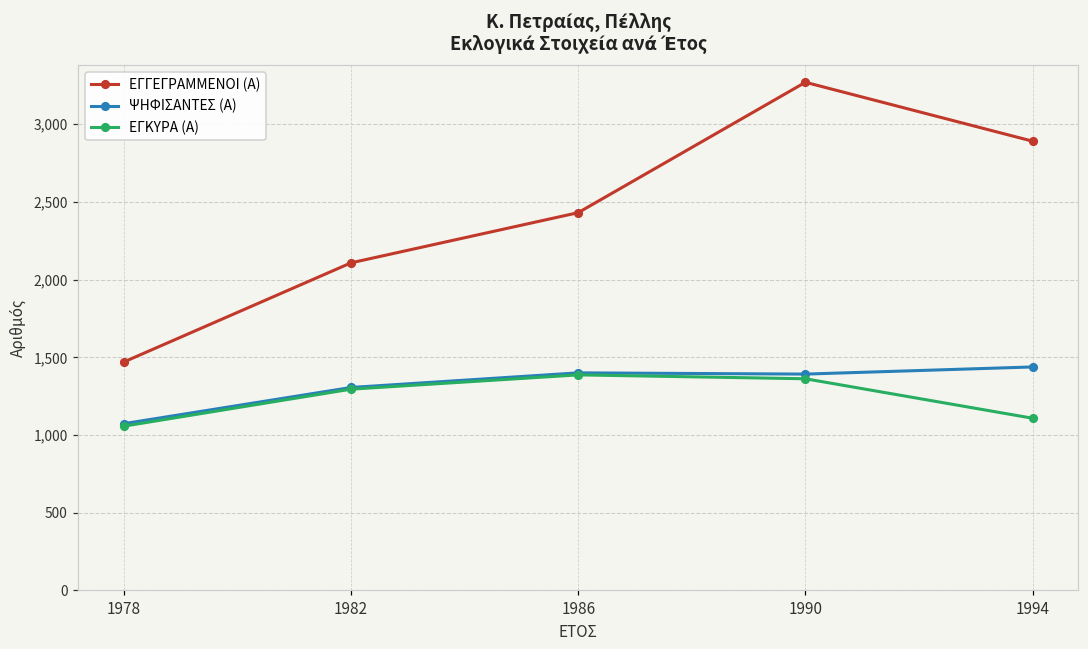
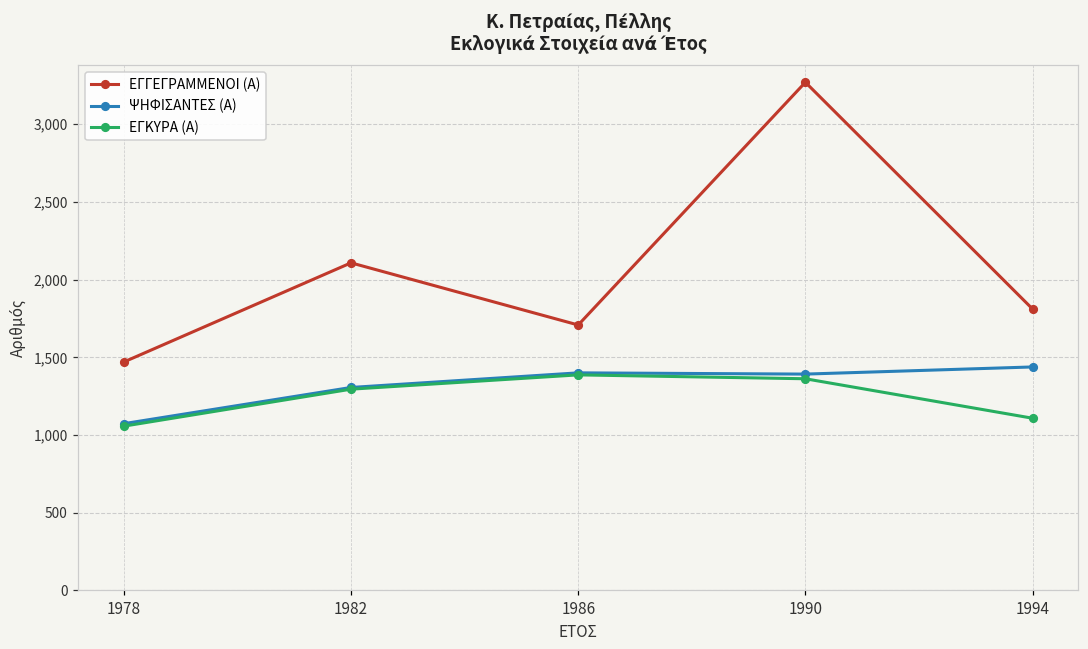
ΕΓΓΕΓΡΑΜΜΕΝΟΙ (Α), 1986: 2,430 -> 1,710
ΕΓΓΕΓΡΑΜΜΕΝΟΙ (Α), 1994: 2,890 -> 1,810
